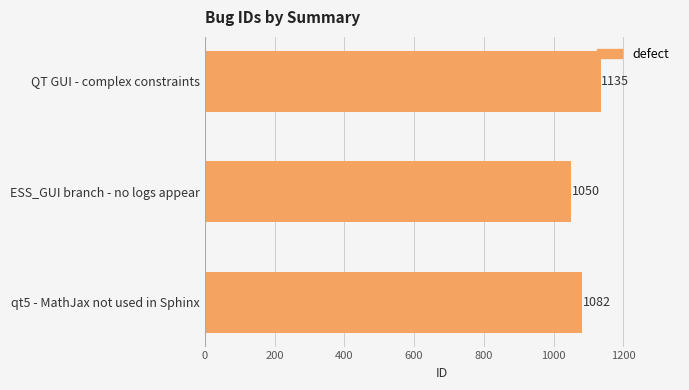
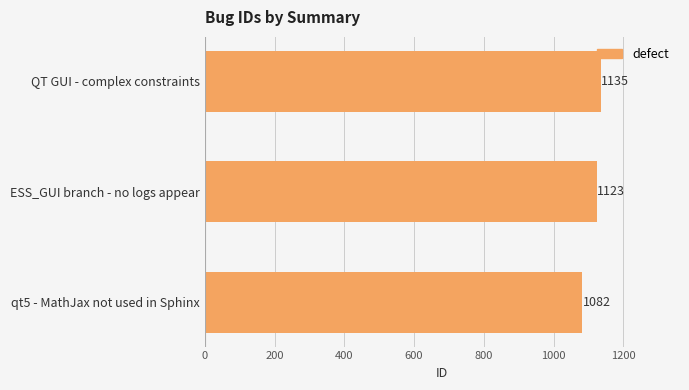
ESS_GUI branch - no logs appear: 1050 -> 1123
